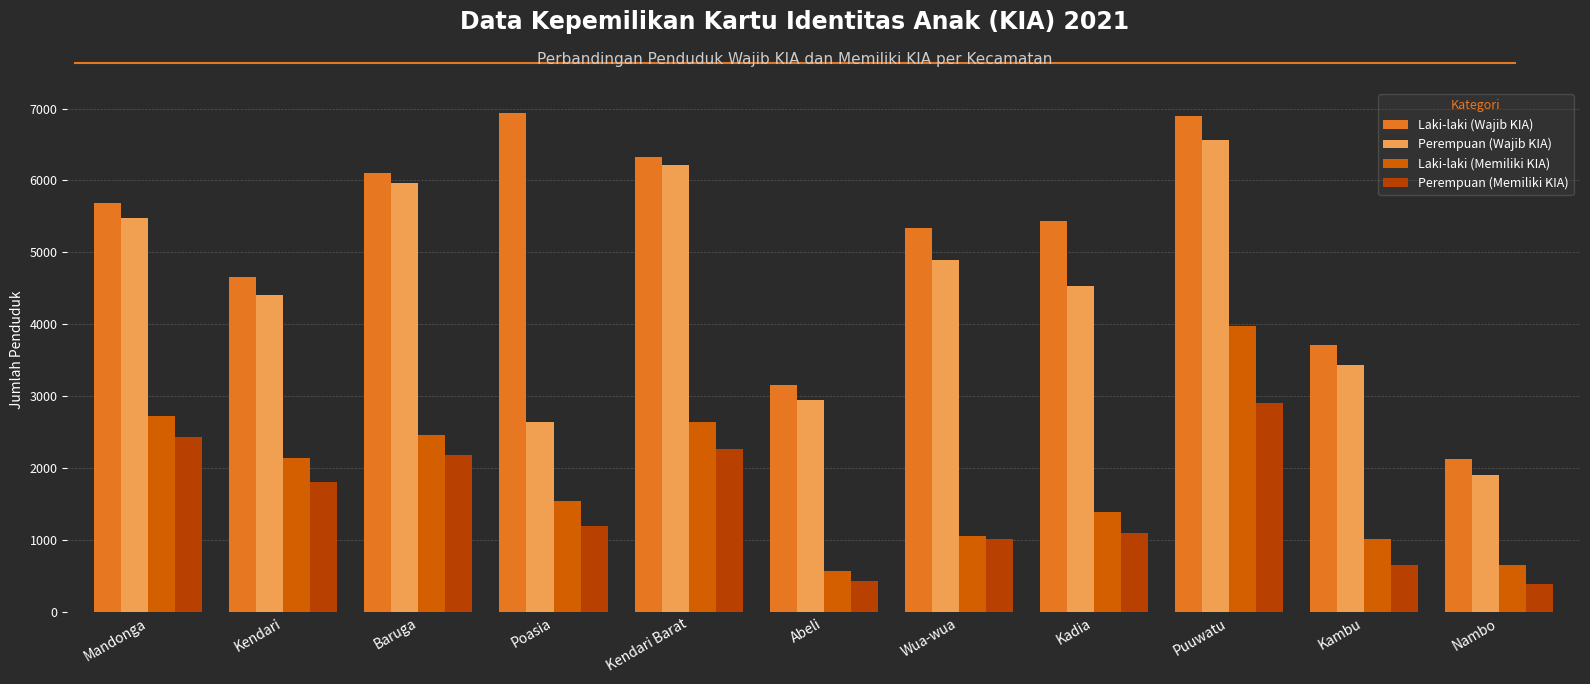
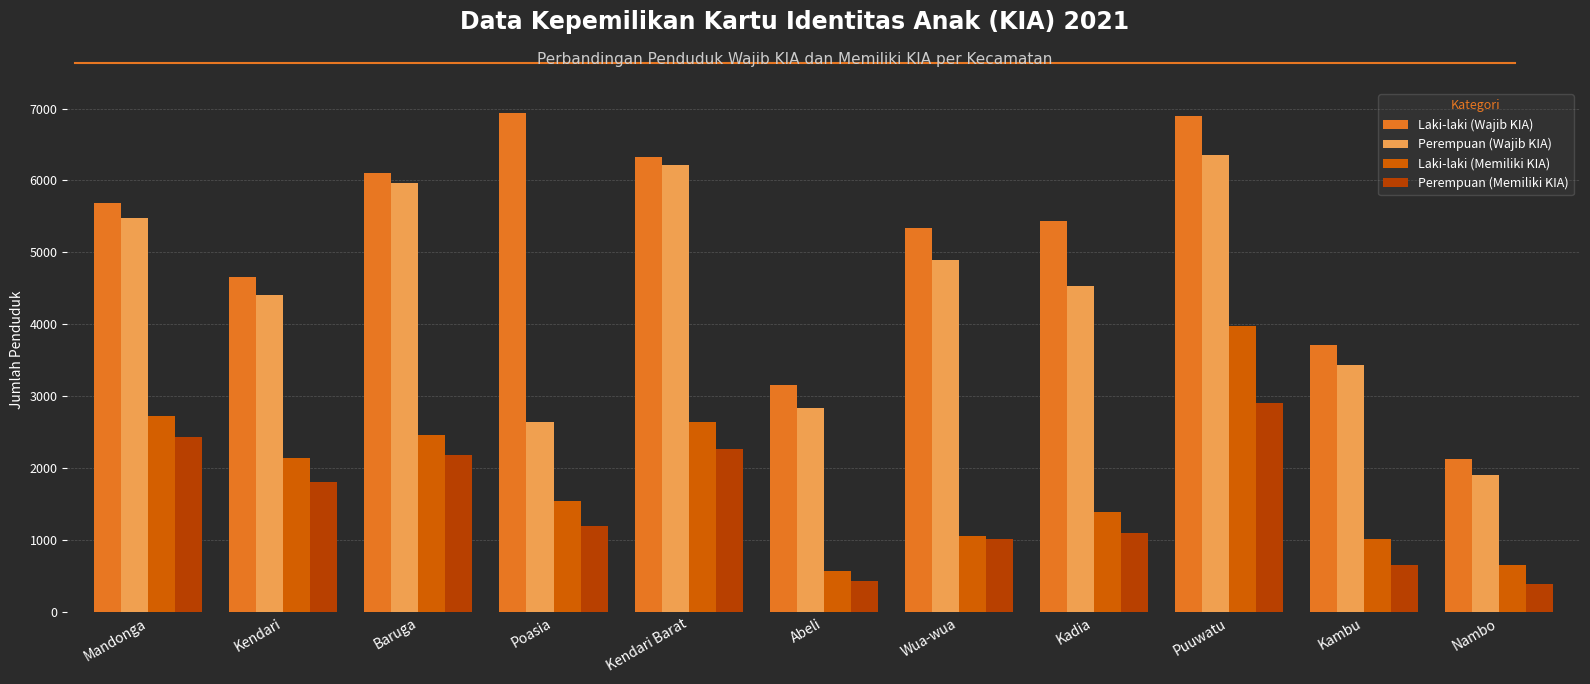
Perempuan (Wajib KIA), Abeli: 2900 -> 2800
Perempuan (Wajib KIA), Puuwatu: 6600 -> 6400
